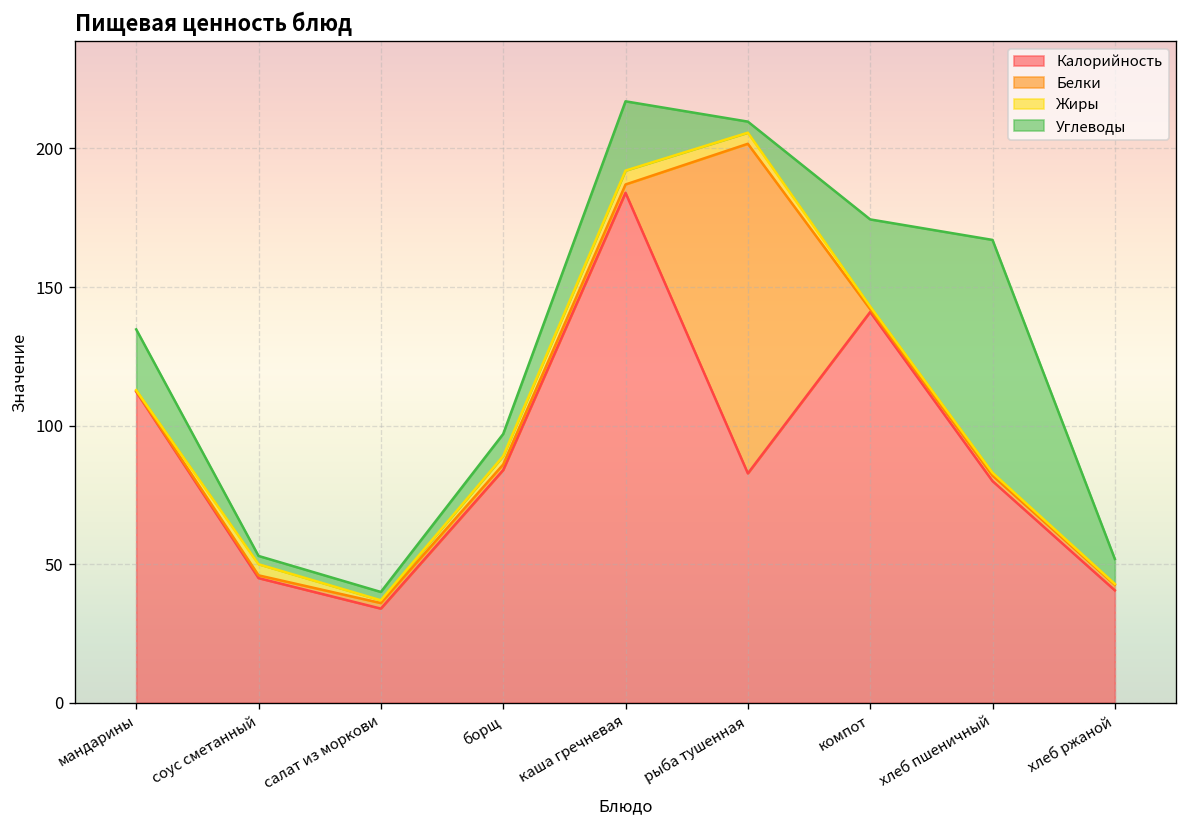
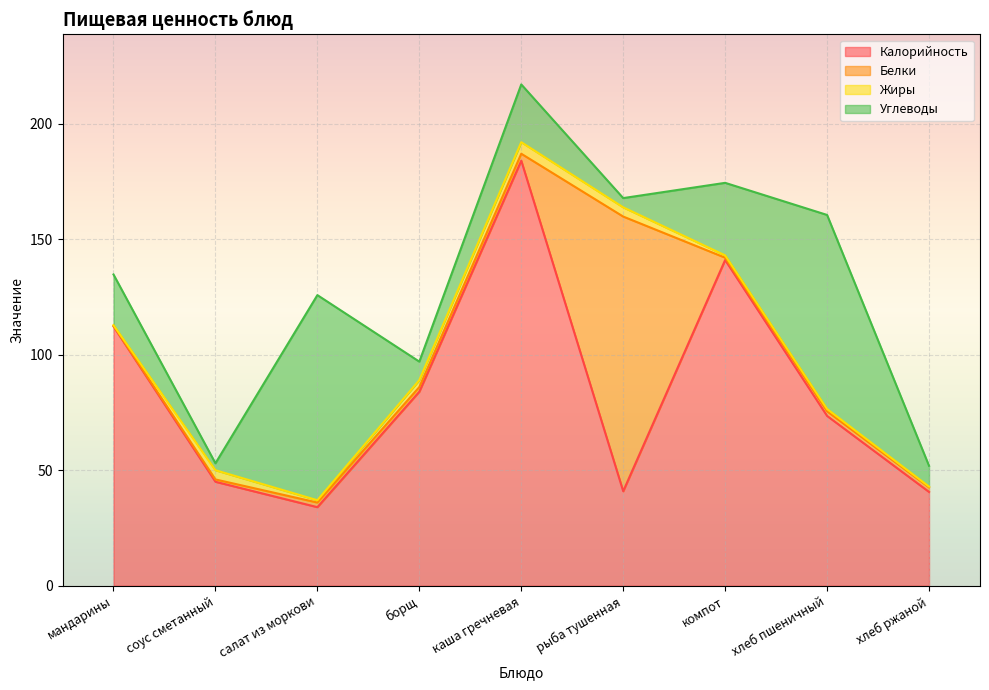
Углеводы, салат из моркови: 3 -> 89
Калорийность, рыба тушенная: 83 -> 41
Калорийность, хлеб пшеничный: 80 -> 74
